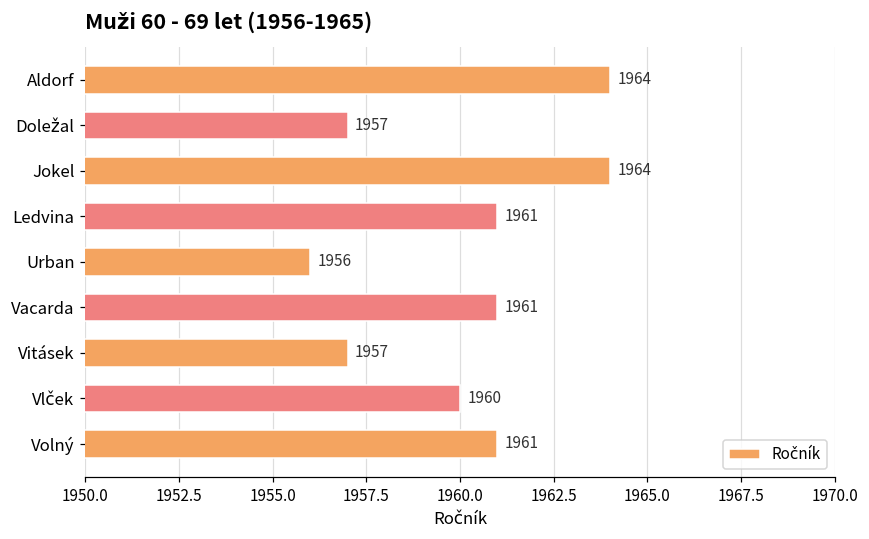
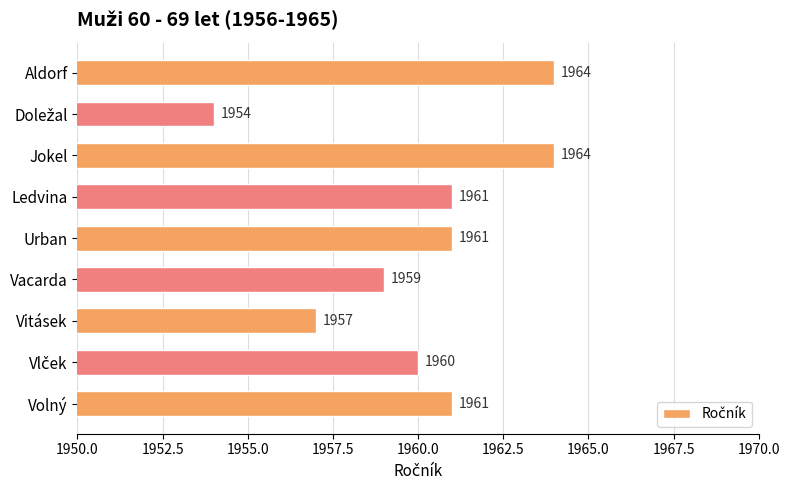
Doležal: 1957 -> 1954
Urban: 1956 -> 1961
Vacarda: 1961 -> 1959
